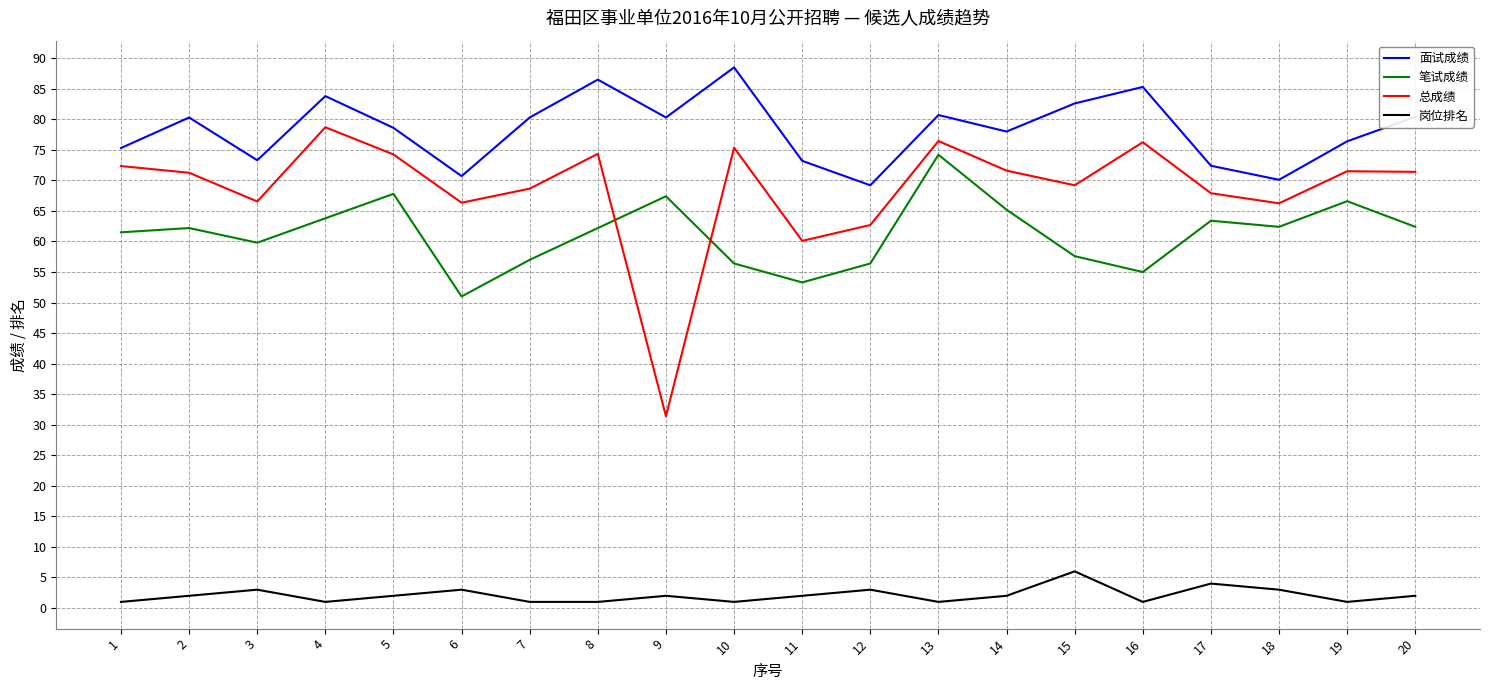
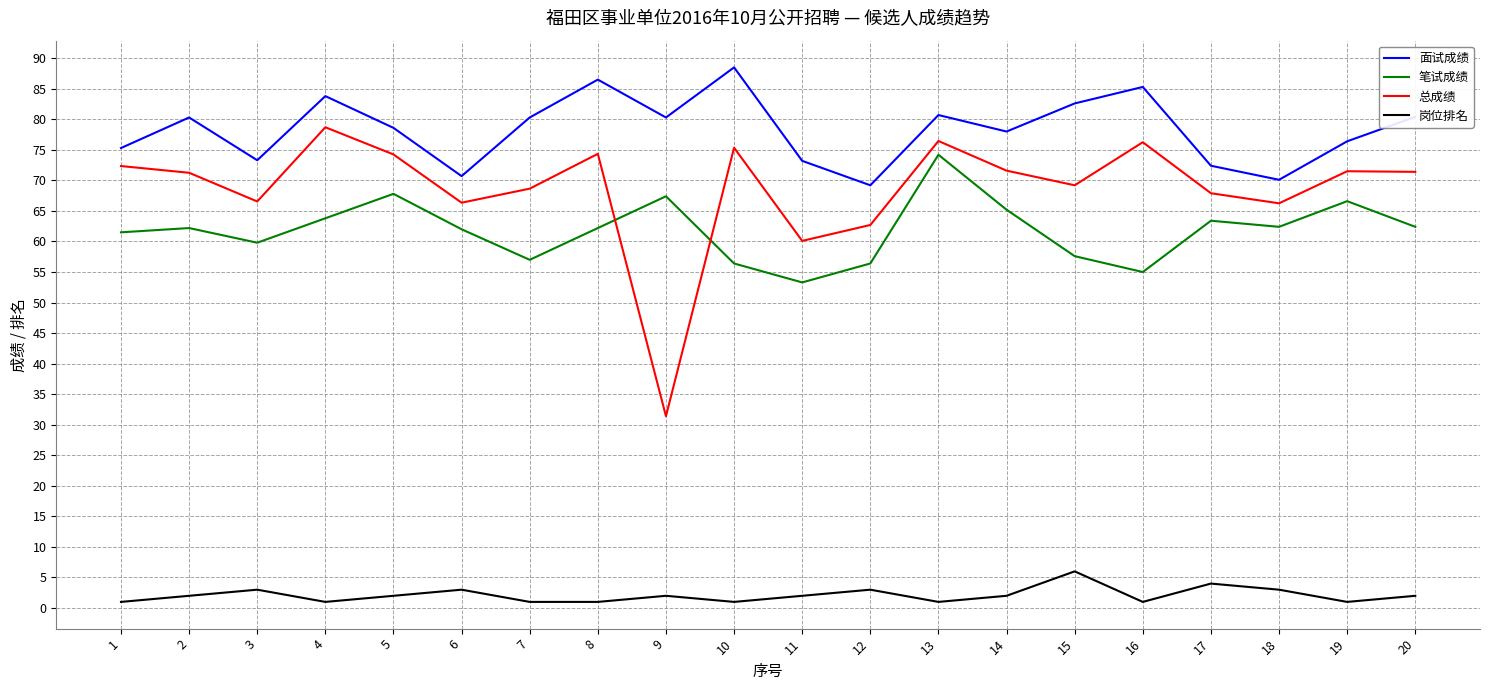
笔试成绩, 6: 51 -> 62
